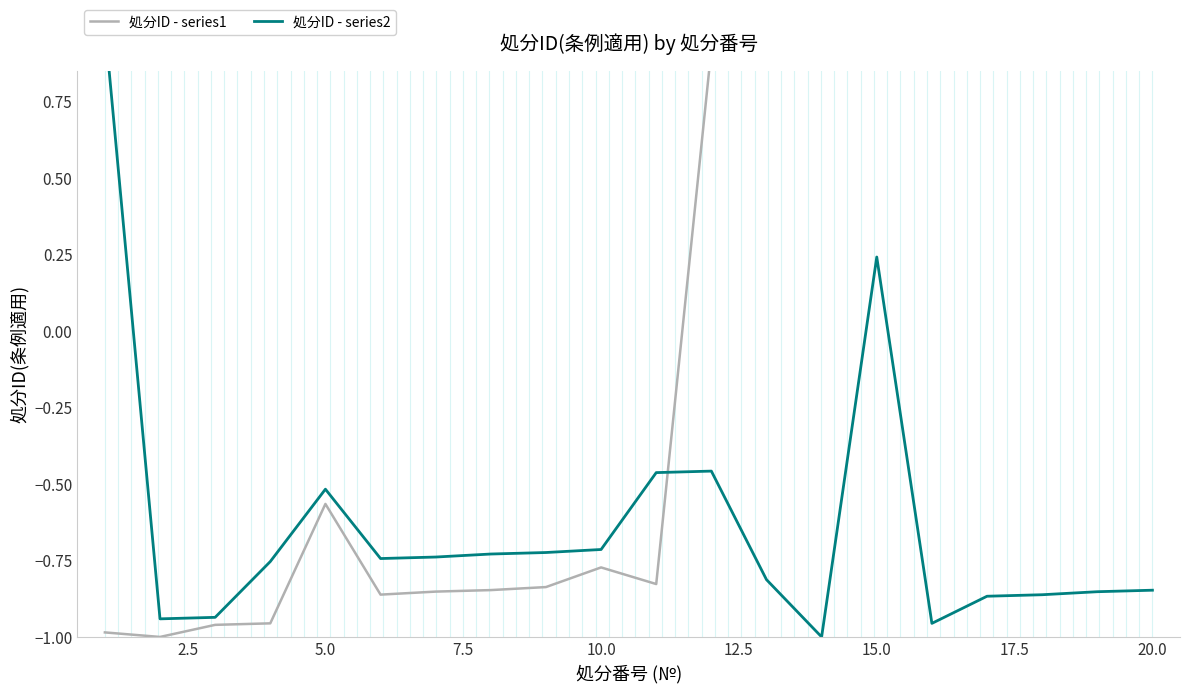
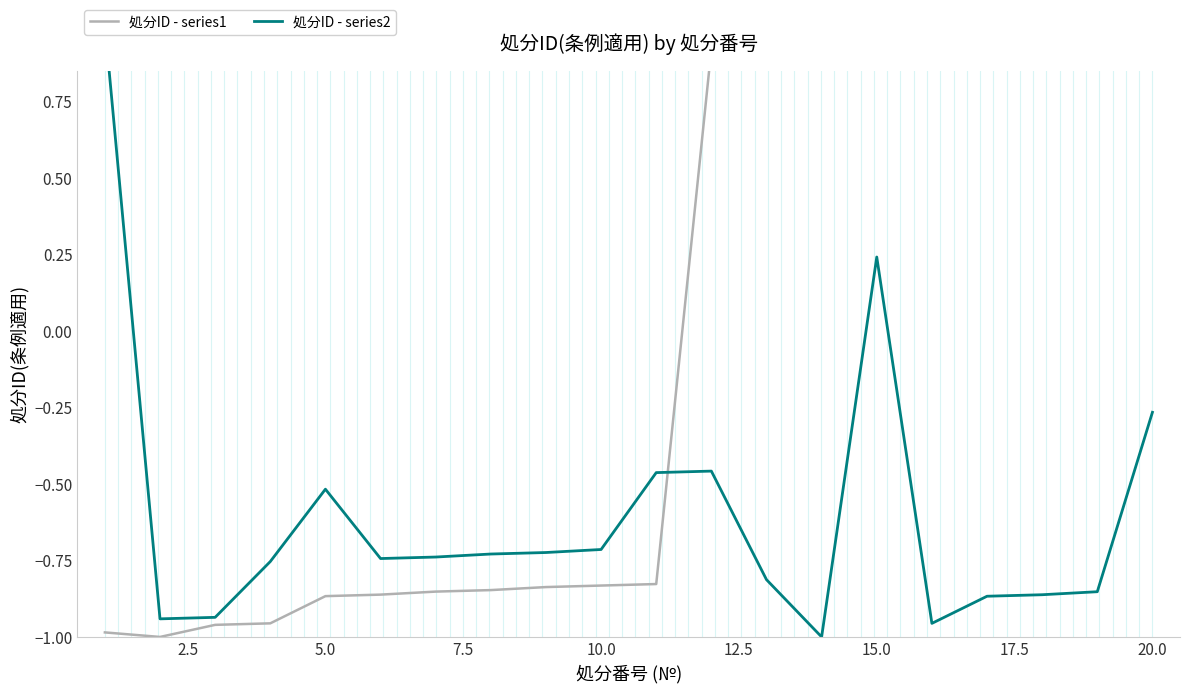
処分ID - series1, 5.0: -0.57 -> -0.87
処分ID - series1, 10.0: -0.77 -> -0.83
処分ID - series2, 20.0: -0.85 -> -0.27
